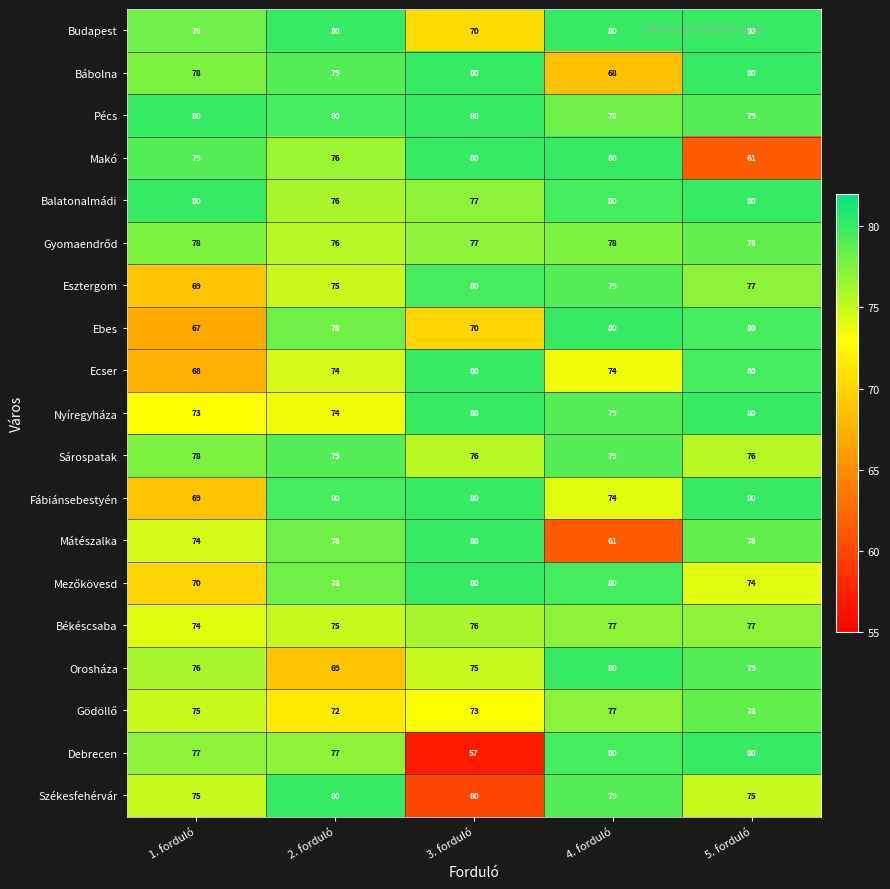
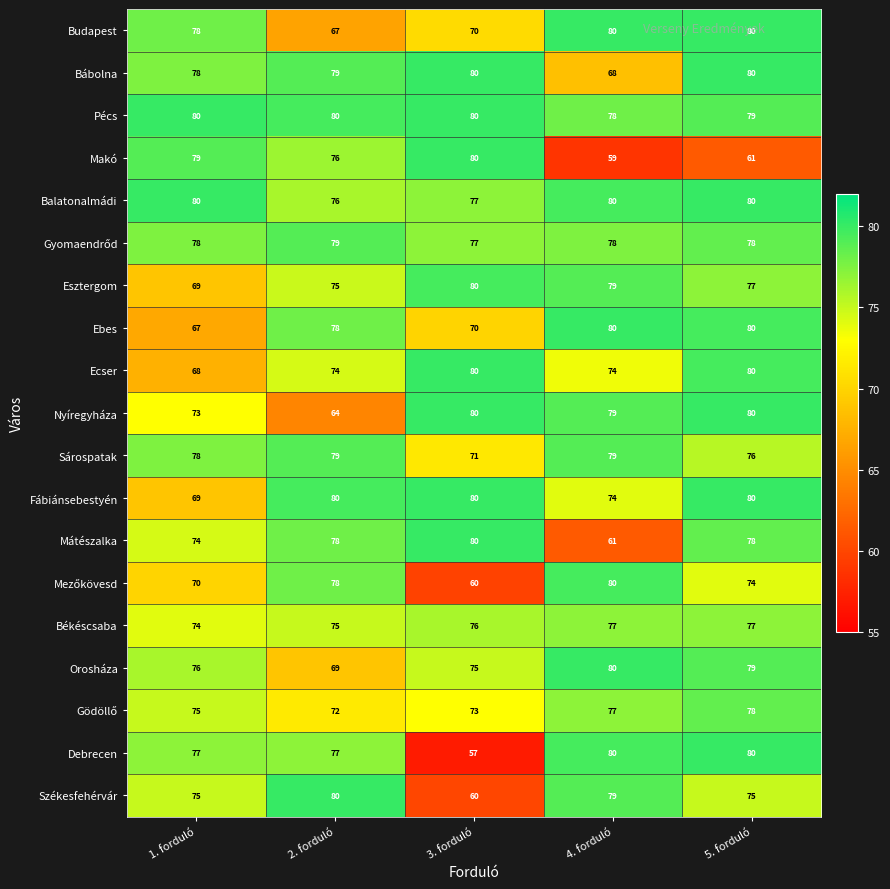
Budapest, 2. forduló: 80 -> 67
Makó, 4. forduló: 80 -> 59
Gyomaendrőd, 2. forduló: 76 -> 79
Nyíregyháza, 2. forduló: 74 -> 64
Sárospatak, 3. forduló: 76 -> 71
Mezőkövesd, 3. forduló: 80 -> 60
